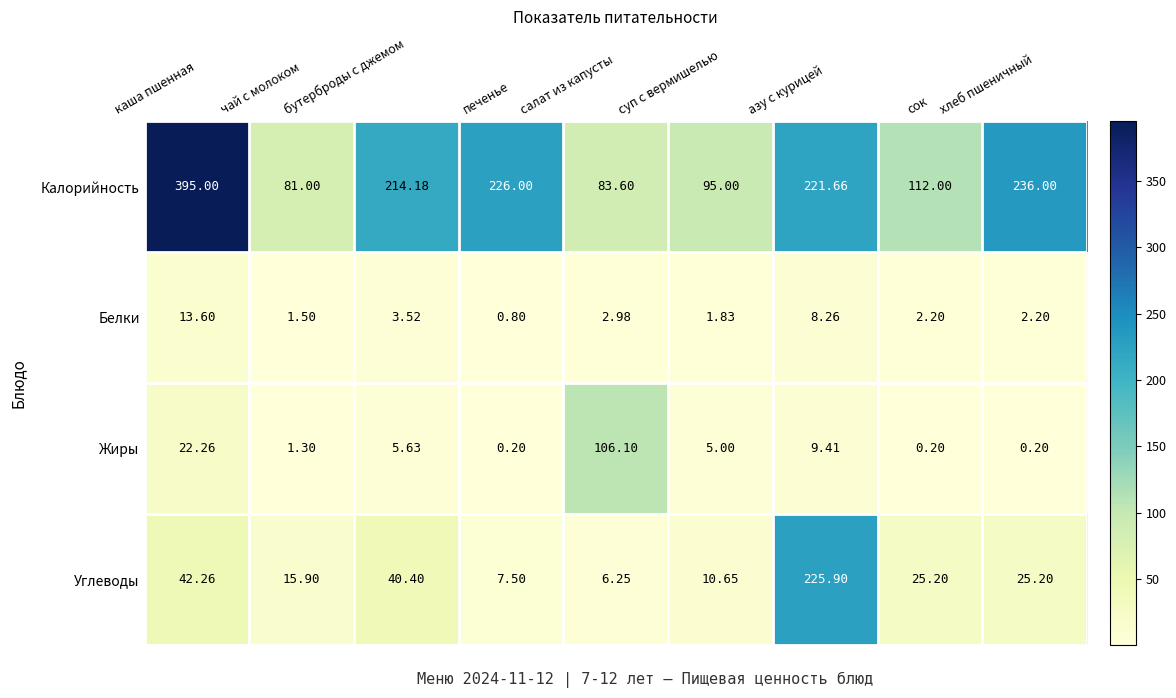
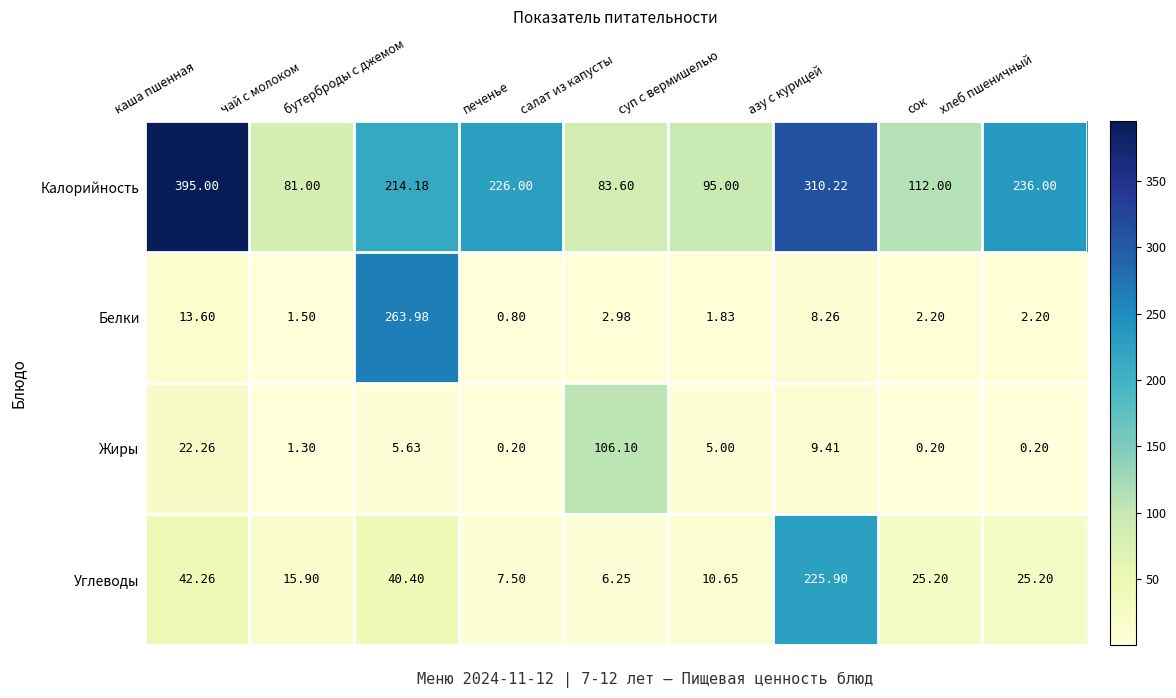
Калорийность, азу с курицей: 221.66 -> 310.22
Белки, бутерброды с джемом: 3.52 -> 263.98
